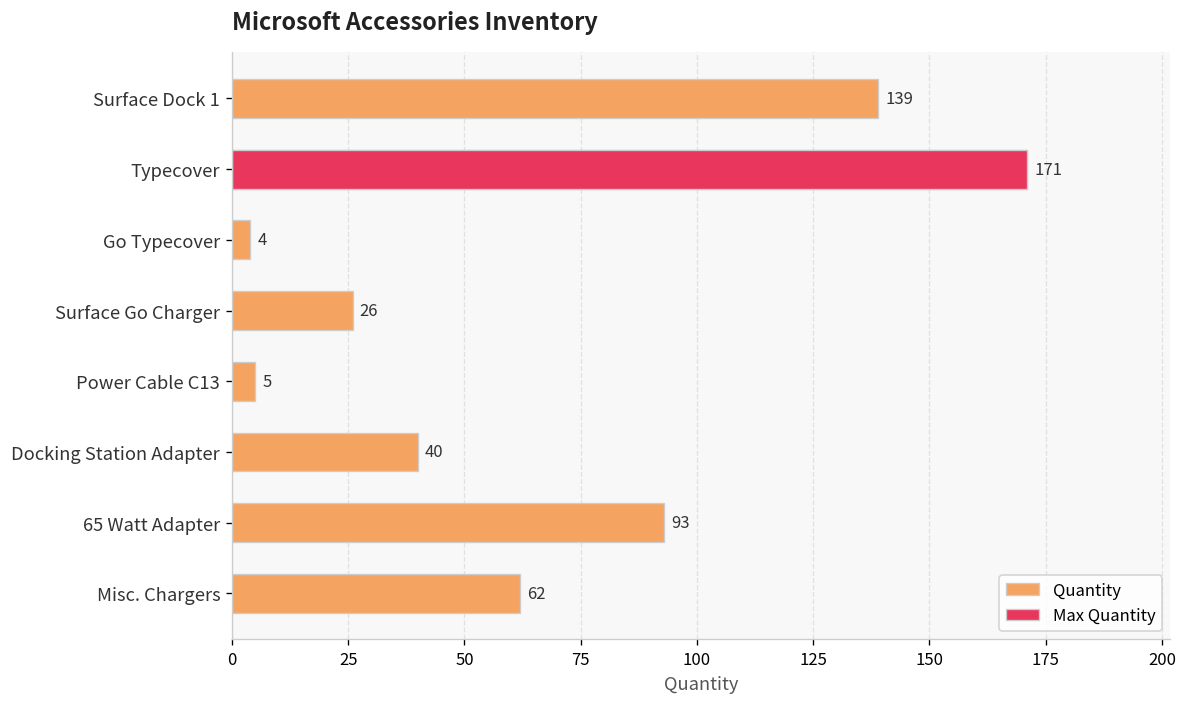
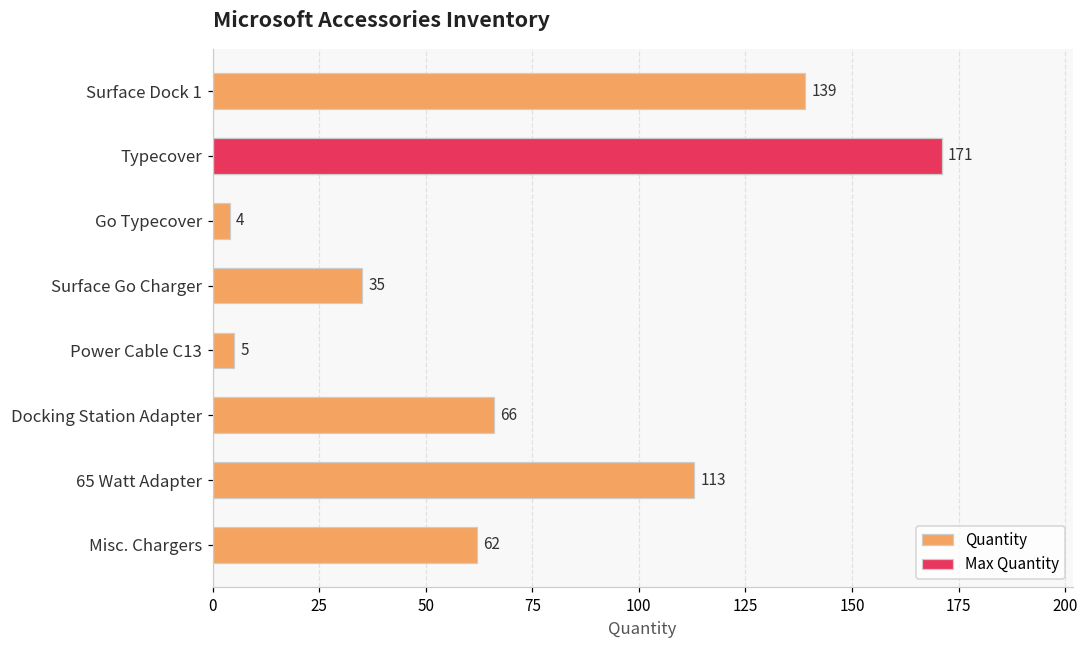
Quantity, Surface Go Charger: 26 -> 35
Quantity, Docking Station Adapter: 40 -> 66
Quantity, 65 Watt Adapter: 93 -> 113
